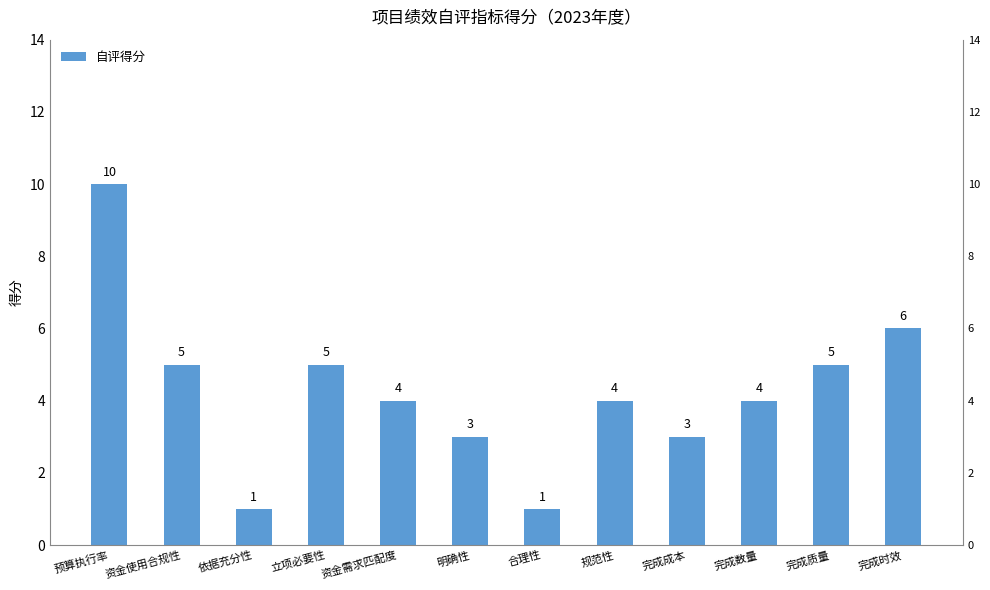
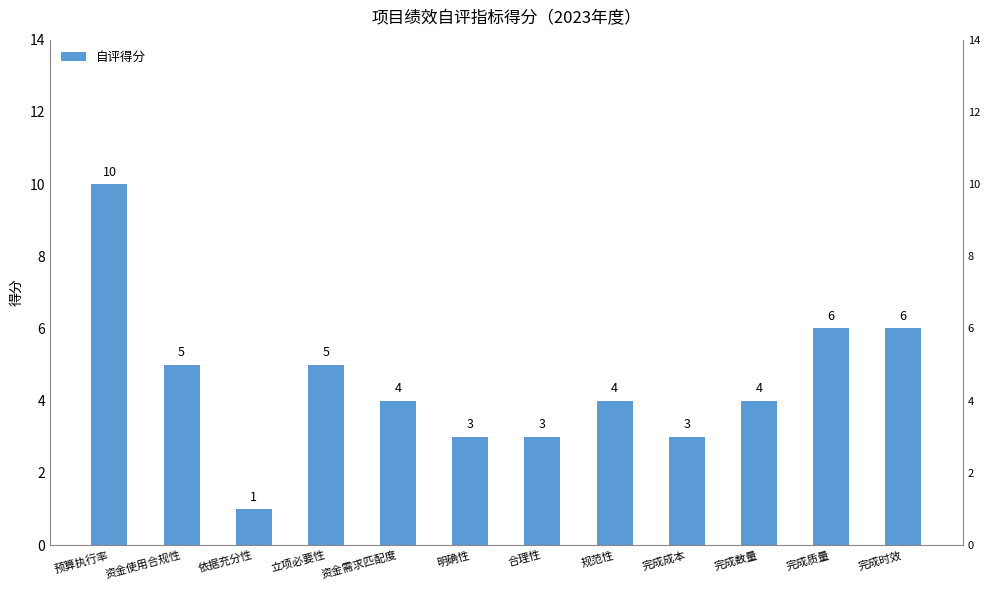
合理性: 1 -> 3
完成质量: 5 -> 6
